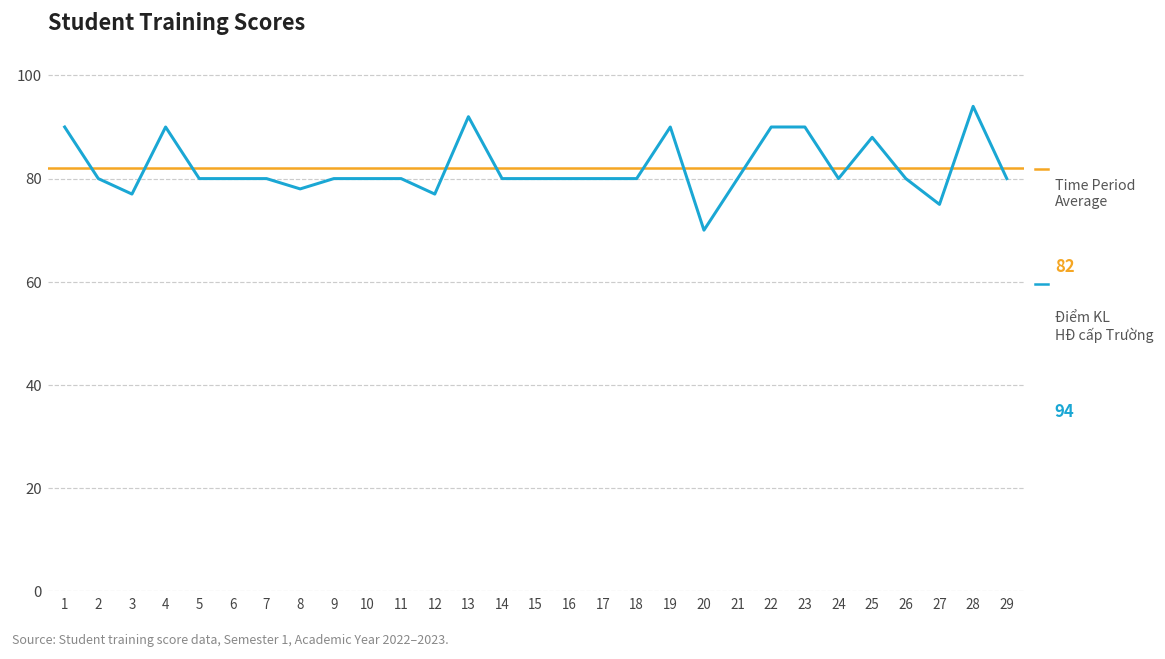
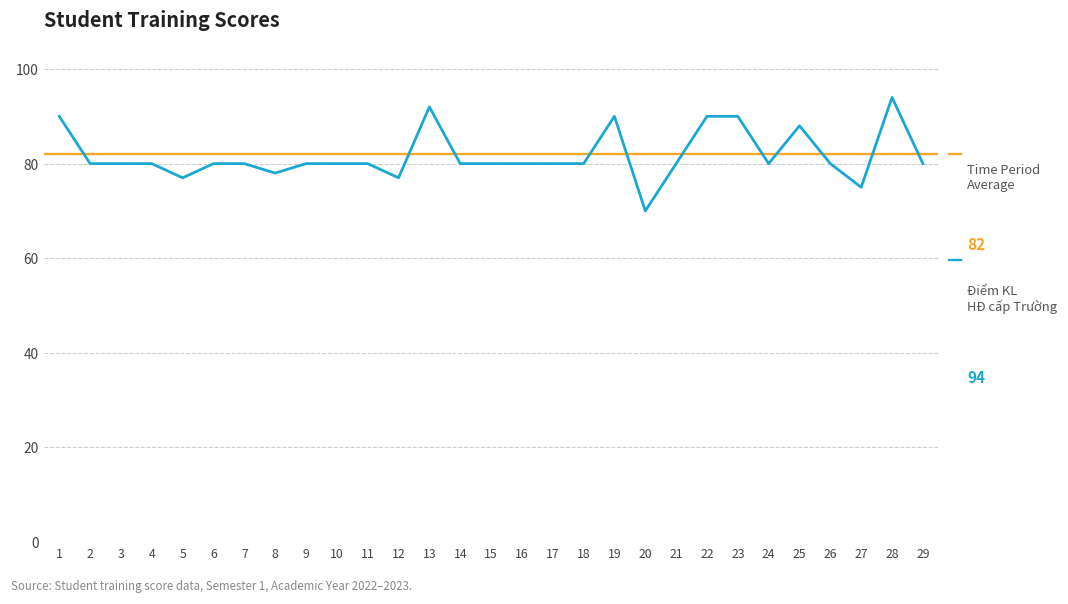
3: 77 -> 80
4: 90 -> 80
5: 80 -> 77
